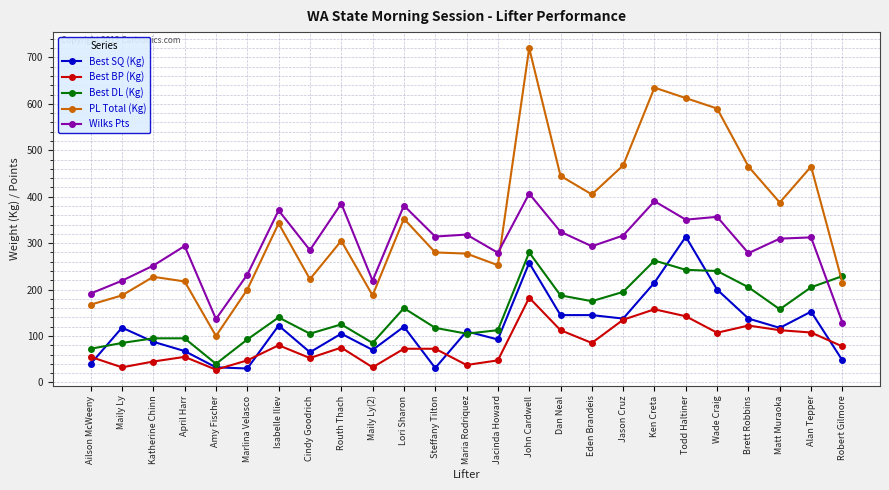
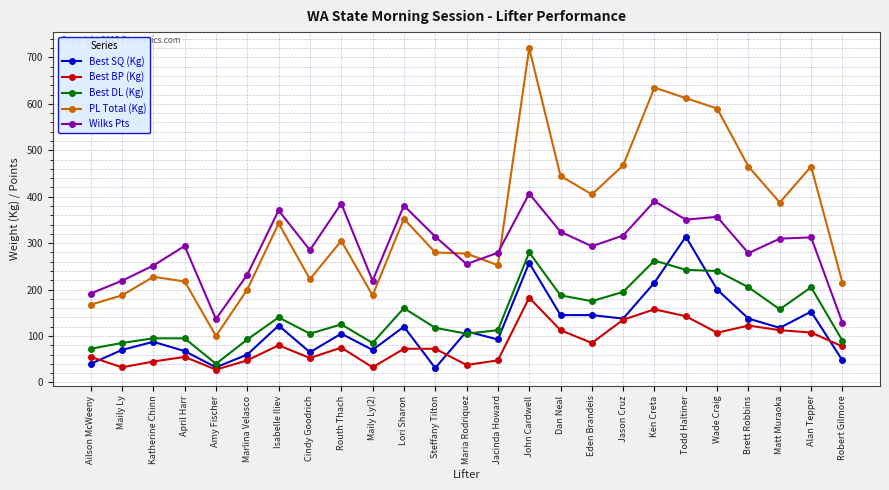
Best SQ (Kg), Maily Ly: 120 -> 70
Best SQ (Kg), Marlina Velasco: 30 -> 60
Wilks Pts, Maria Rodriquez: 320 -> 260
Best DL (Kg), Robert Gilmore: 230 -> 90
